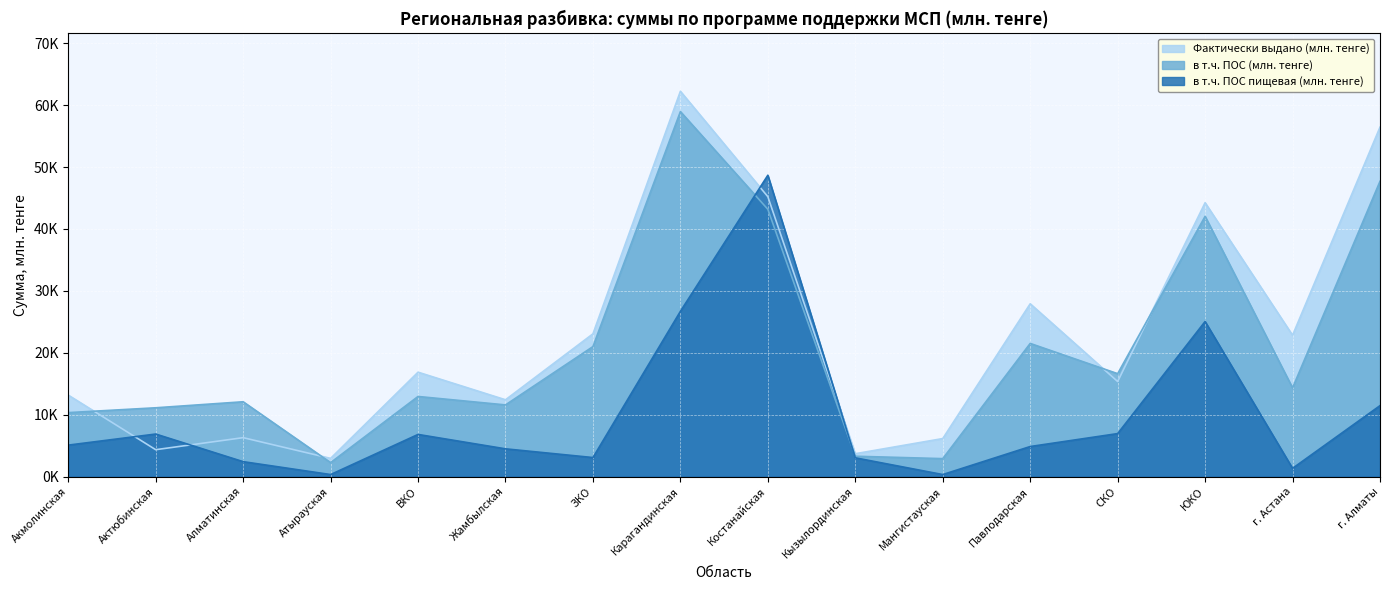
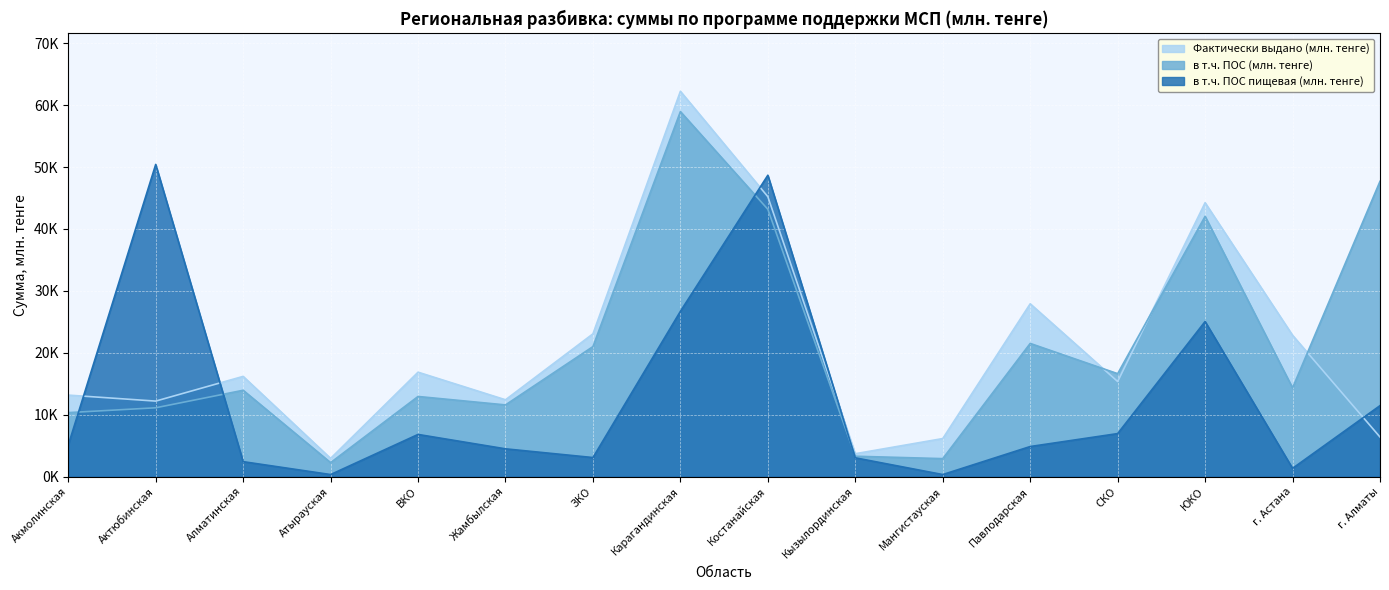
Фактически выдано (млн. тенге), Актюбинская: 4000 -> 12000
в т.ч. ПОС пищевая (млн. тенге), Актюбинская: 7000 -> 50000
Фактически выдано (млн. тенге), Алматинская: 6000 -> 16000
в т.ч. ПОС (млн. тенге), Алматинская: 12000 -> 14000
Фактически выдано (млн. тенге), г. Алматы: 56000 -> 6000
